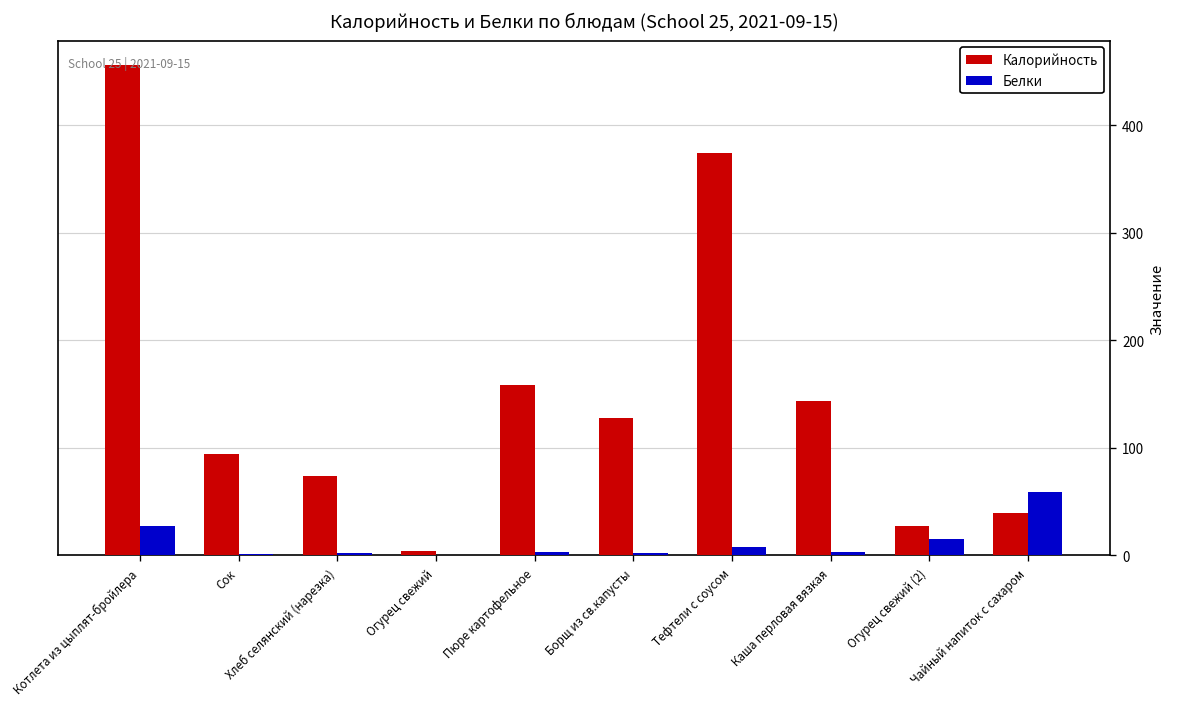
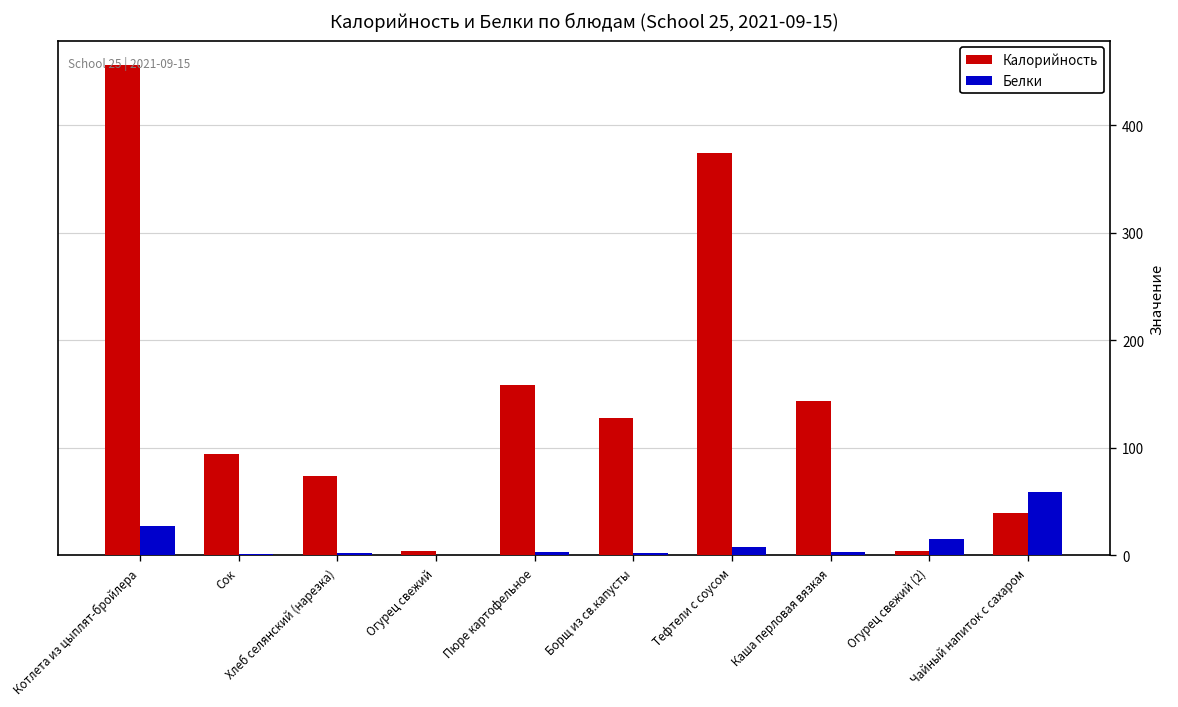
Калорийность, Огурец свежий (2): 30 -> 0
